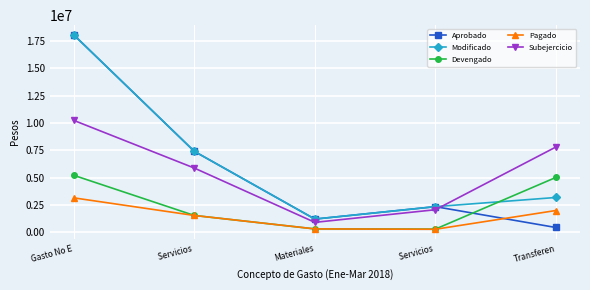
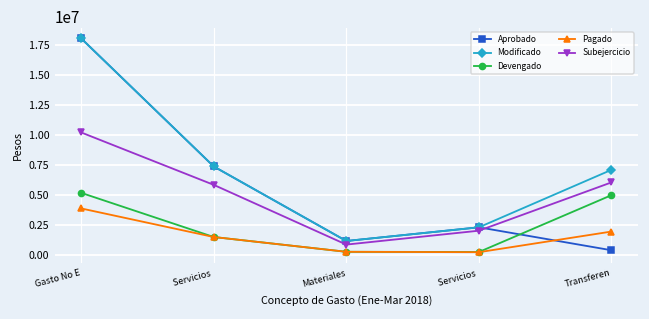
Pagado, Gasto No E: 3100000 -> 3900000
Modificado, Transferen: 3200000 -> 7100000
Subejercicio, Transferen: 7800000 -> 6100000
